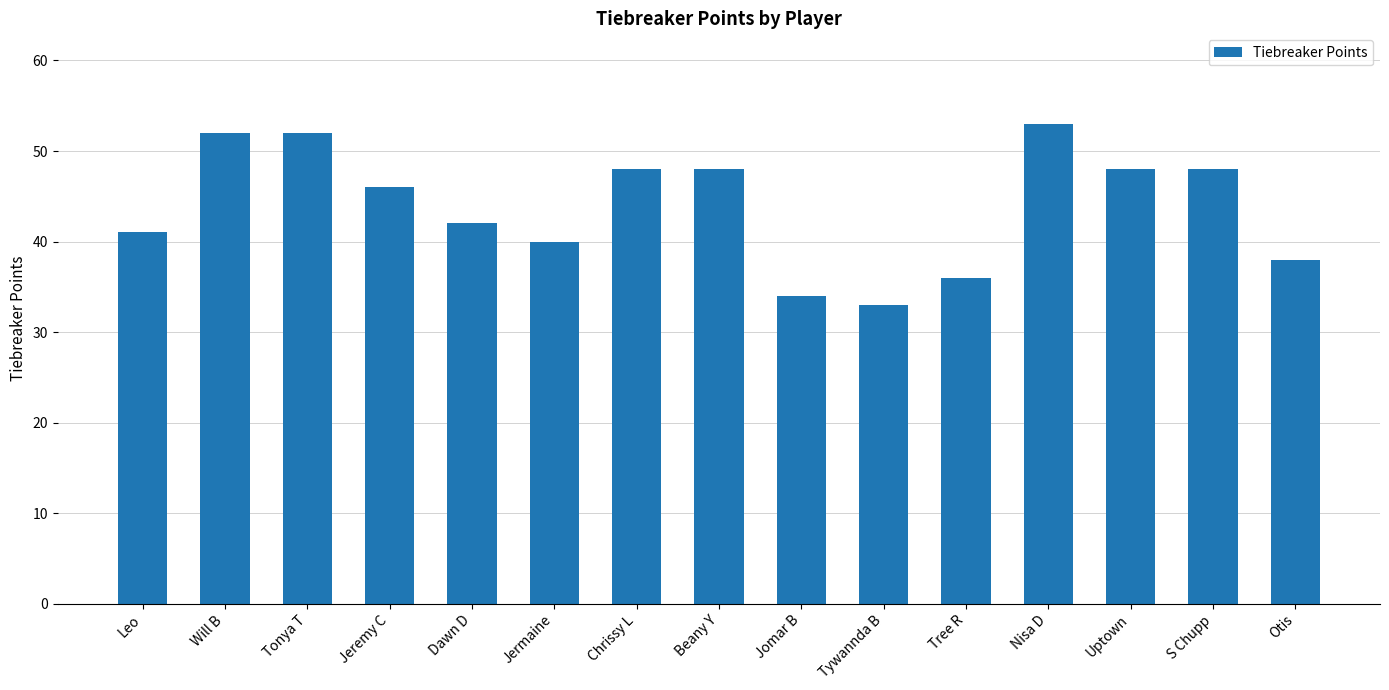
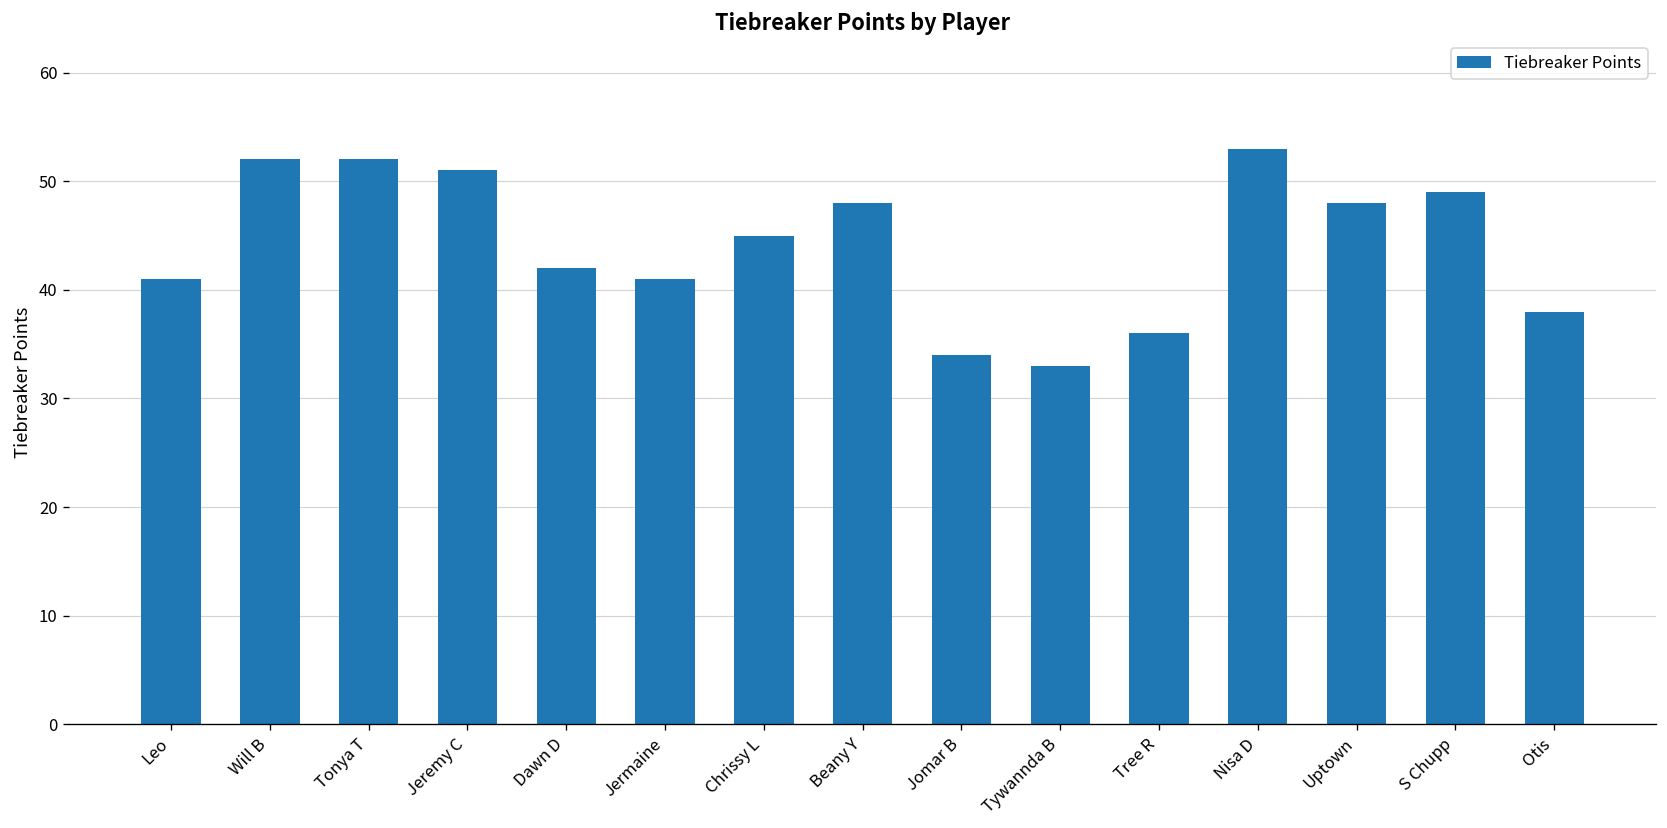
Jeremy C: 46 -> 51
Jermaine: 40 -> 41
Chrissy L: 48 -> 45
S Chupp: 48 -> 49
